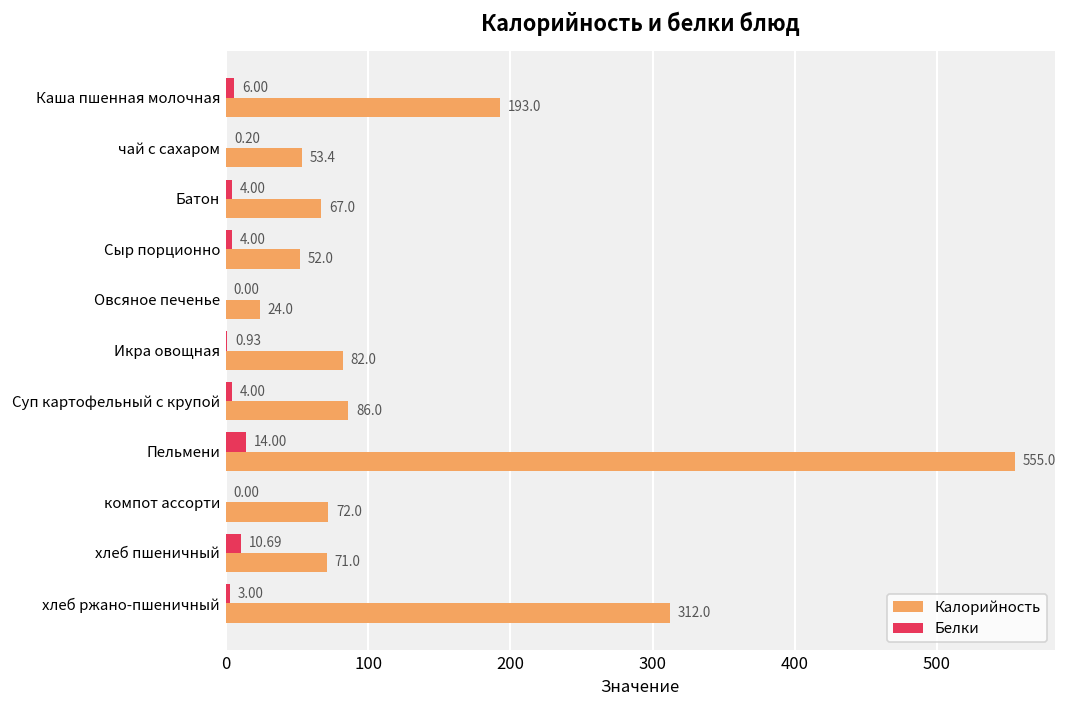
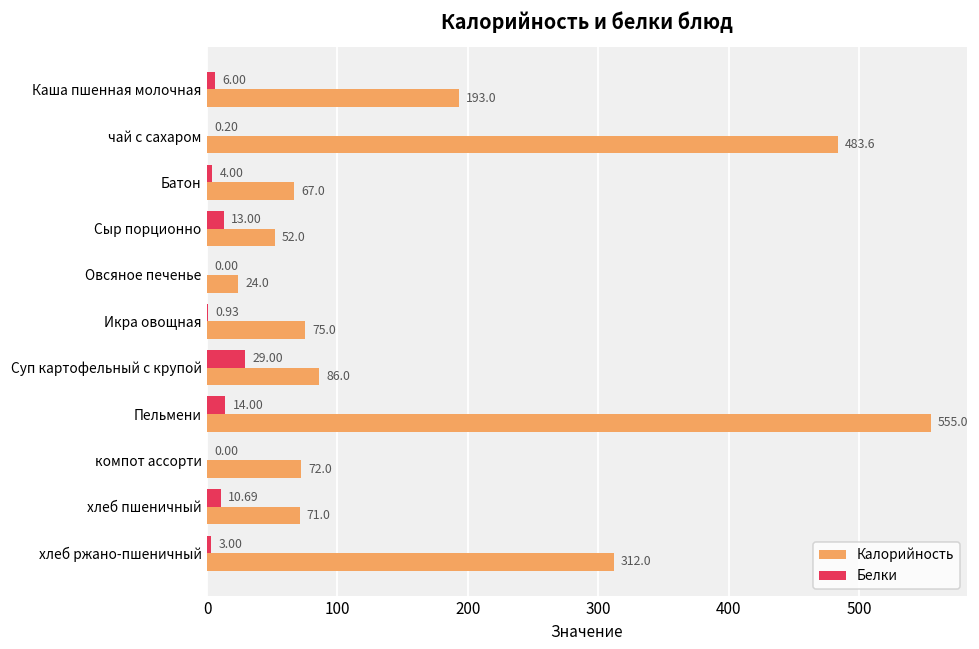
Калорийность, чай с сахаром: 53.4 -> 483.6
Белки, Сыр порционно: 4.00 -> 13.00
Калорийность, Икра овощная: 82.0 -> 75.0
Белки, Суп картофельный с крупой: 4.00 -> 29.00
